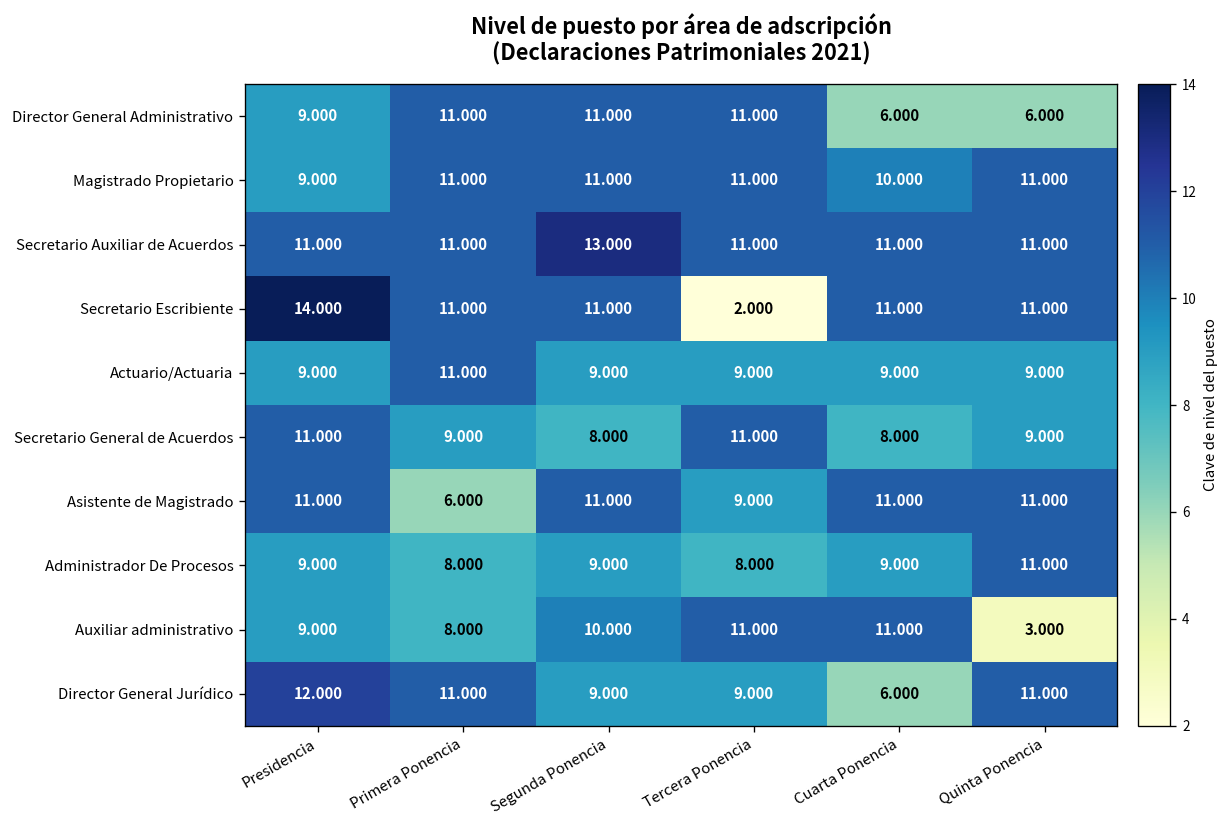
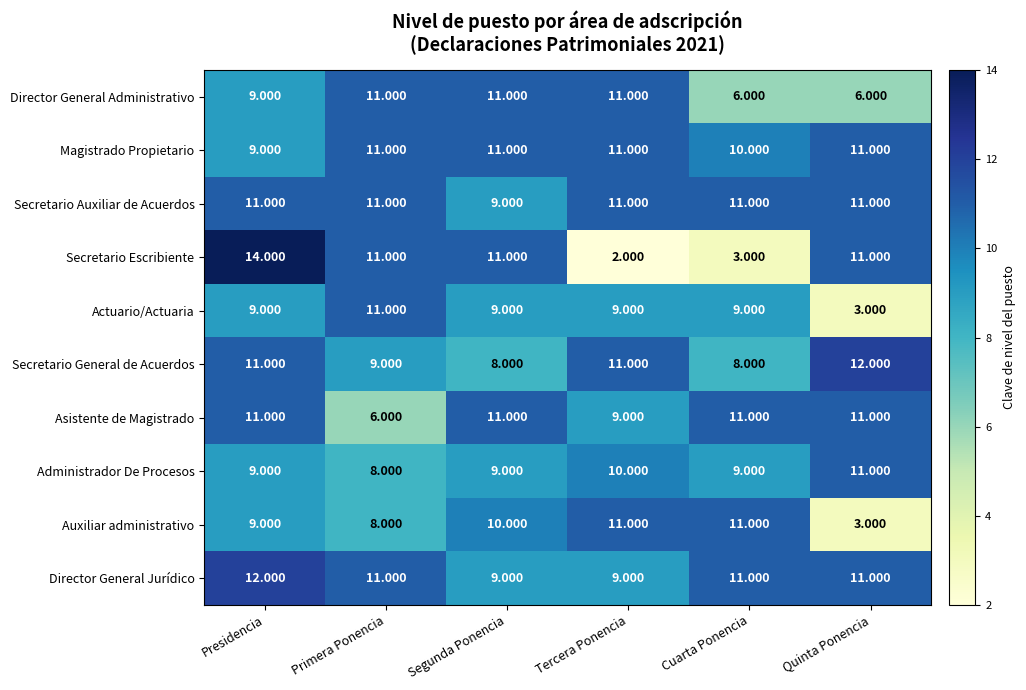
Secretario Auxiliar de Acuerdos, Segunda Ponencia: 13.000 -> 9.000
Secretario Escribiente, Cuarta Ponencia: 11.000 -> 3.000
Actuario/Actuaria, Quinta Ponencia: 9.000 -> 3.000
Secretario General de Acuerdos, Quinta Ponencia: 9.000 -> 12.000
Administrador De Procesos, Tercera Ponencia: 8.000 -> 10.000
Director General Jurídico, Cuarta Ponencia: 6.000 -> 11.000
